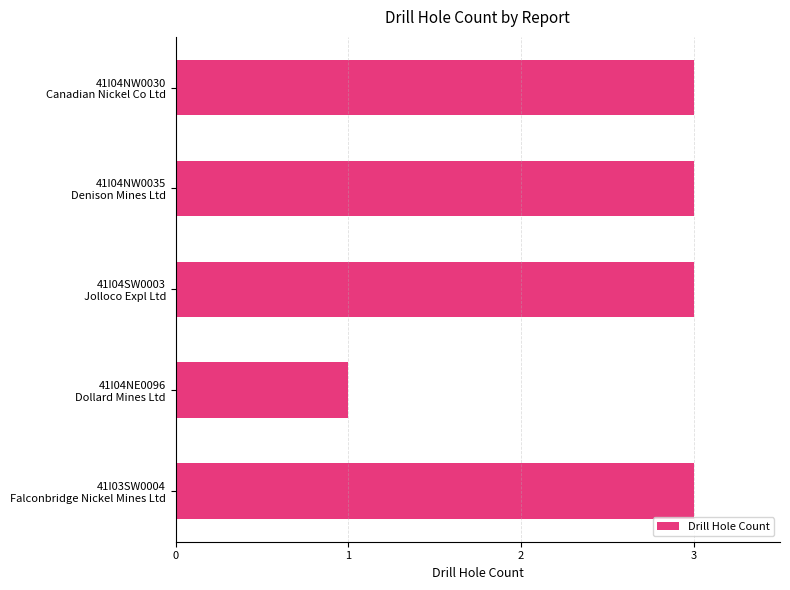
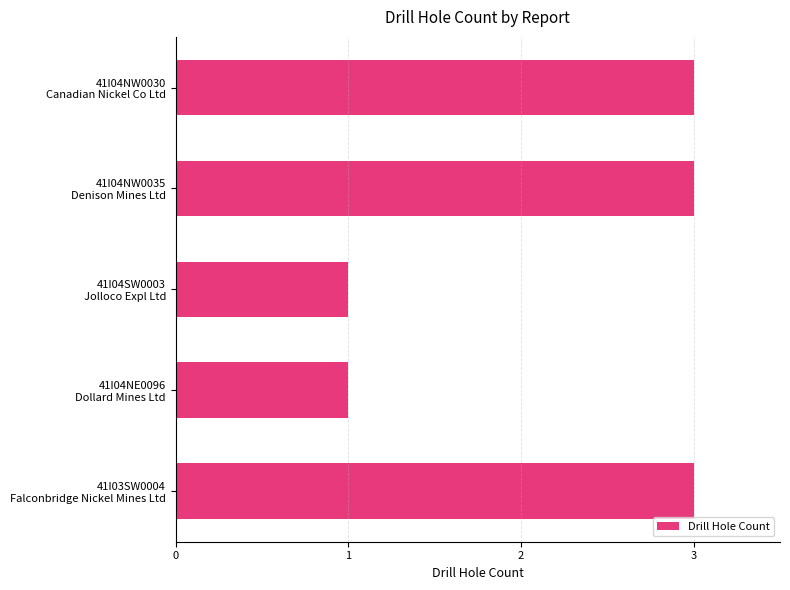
41I04SW0003 Jolloco Expl Ltd: 3 -> 1
